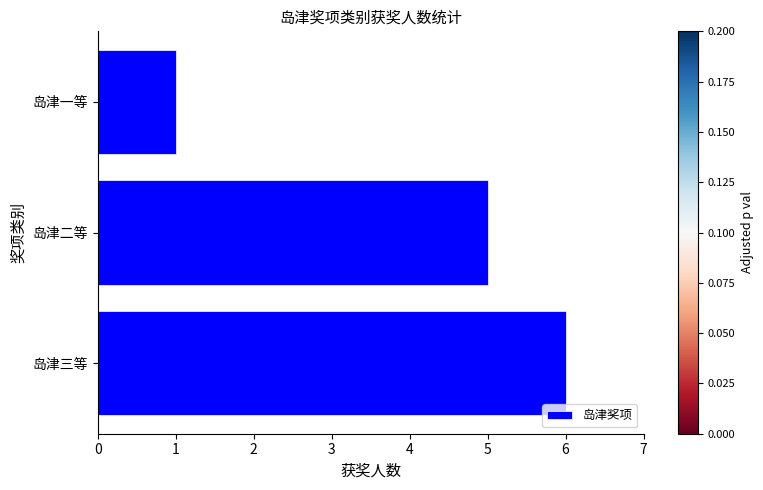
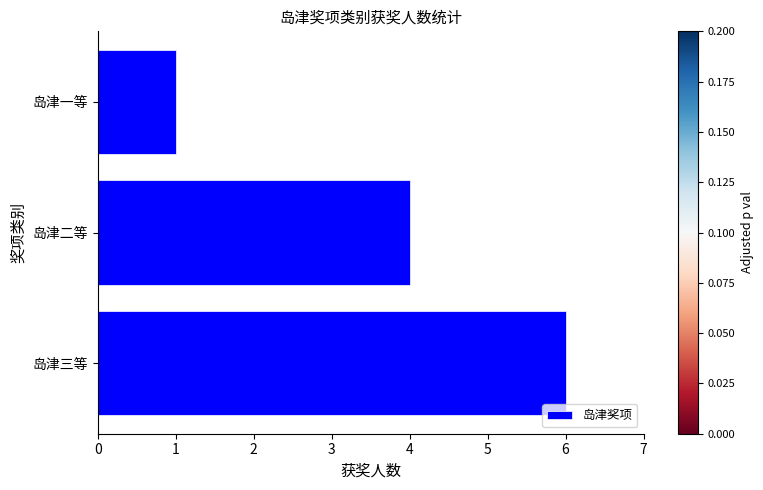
岛津二等: 5 -> 4
